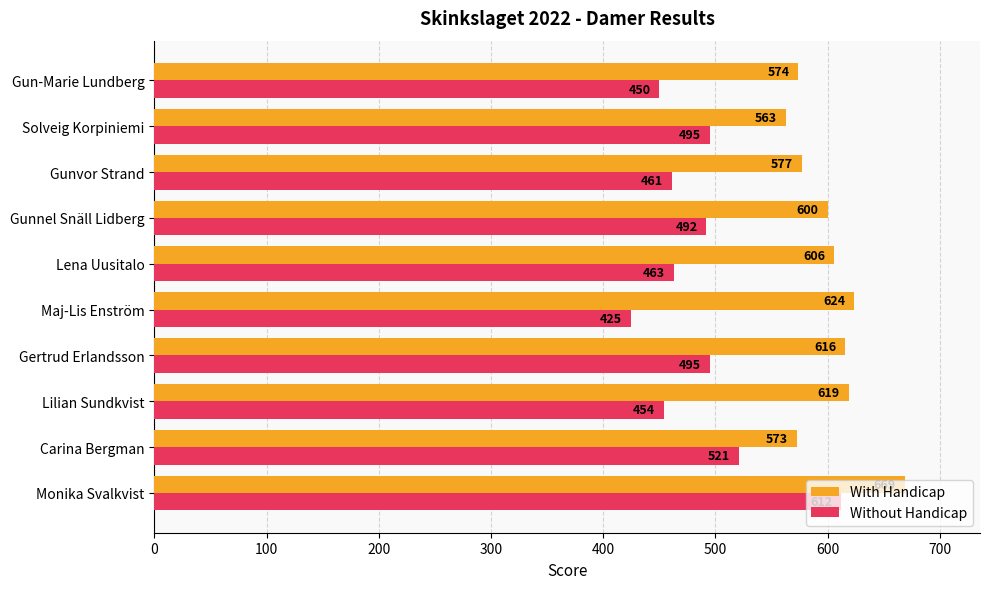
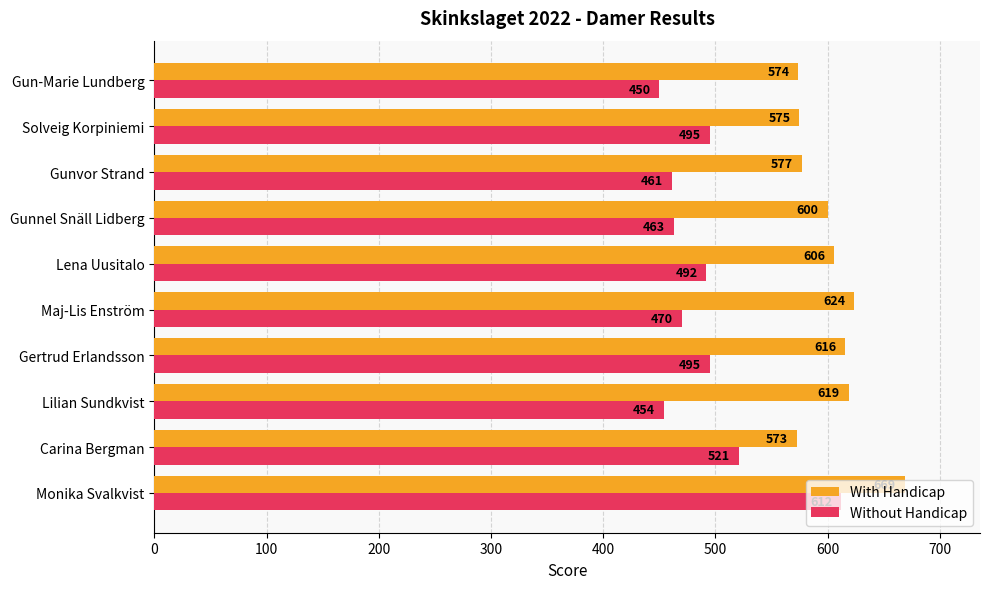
With Handicap, Solveig Korpiniemi: 563 -> 575
Without Handicap, Gunnel Snäll Lidberg: 492 -> 463
Without Handicap, Lena Uusitalo: 463 -> 492
Without Handicap, Maj-Lis Enström: 425 -> 470
